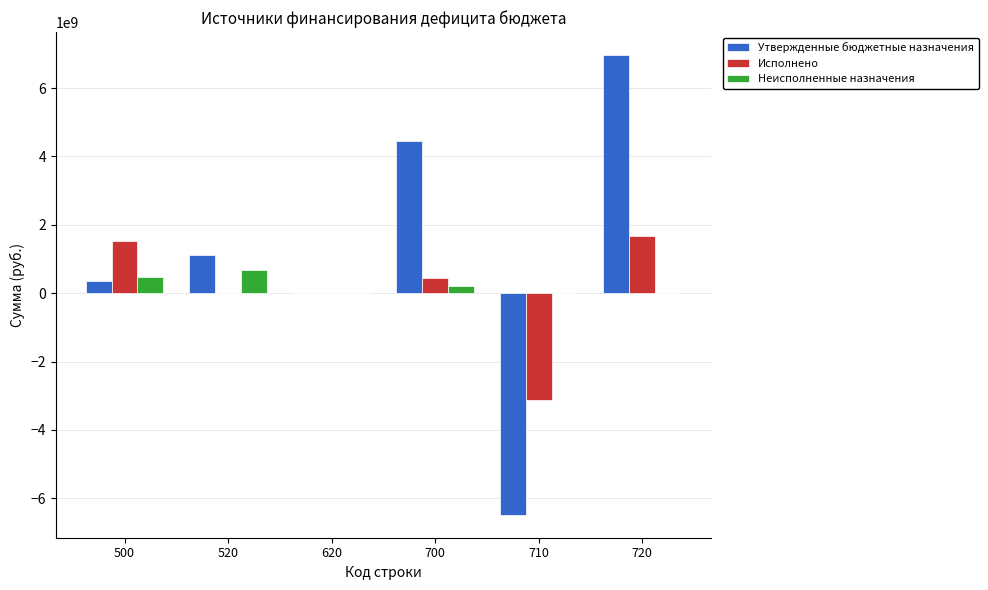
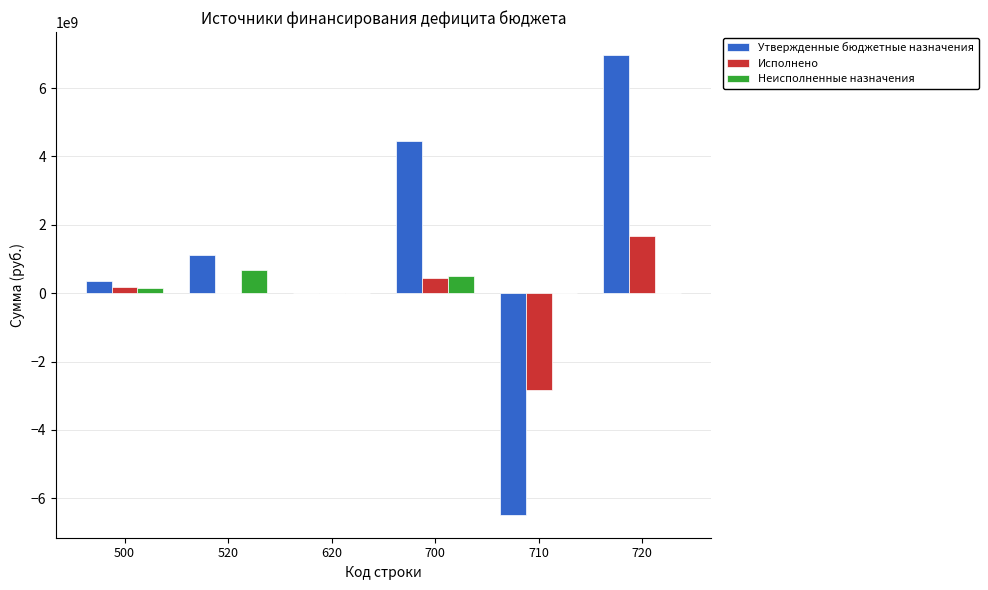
Исполнено, 500: 1500000000 -> 200000000
Неисполненные назначения, 500: 500000000 -> 100000000
Неисполненные назначения, 700: 200000000 -> 500000000
Исполнено, 710: -3100000000 -> -2800000000
